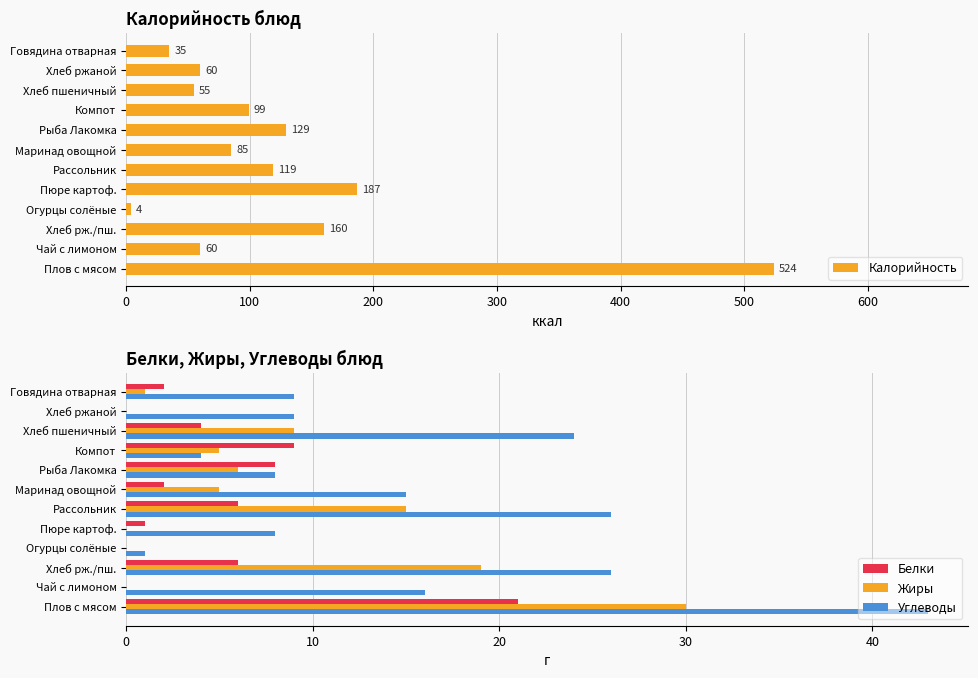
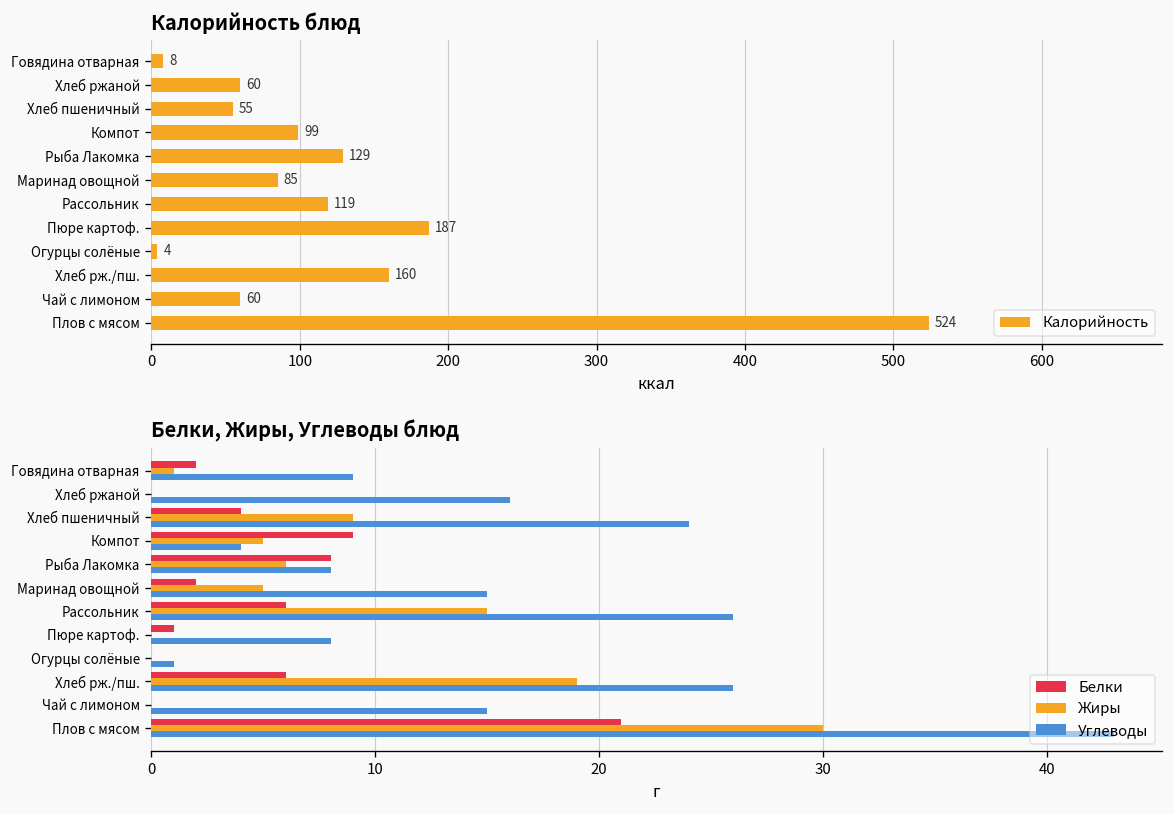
Калорийность блюд, Говядина отварная: 35 -> 8
Белки, Жиры, Углеводы блюд, Углеводы, Хлеб ржаной: 9 -> 16
Белки, Жиры, Углеводы блюд, Углеводы, Чай с лимоном: 16 -> 15
